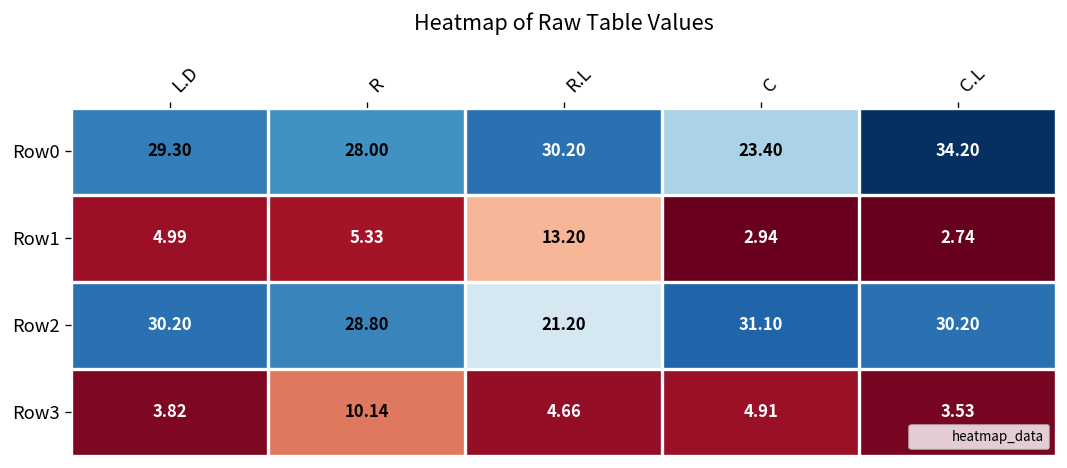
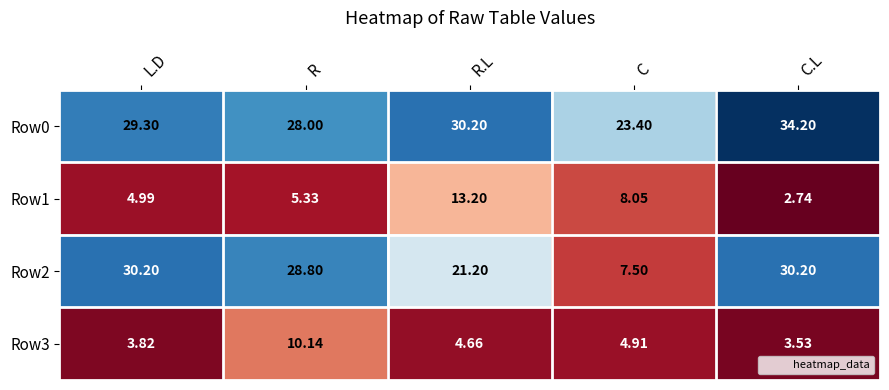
Row1, C: 2.94 -> 8.05
Row2, C: 31.10 -> 7.50
